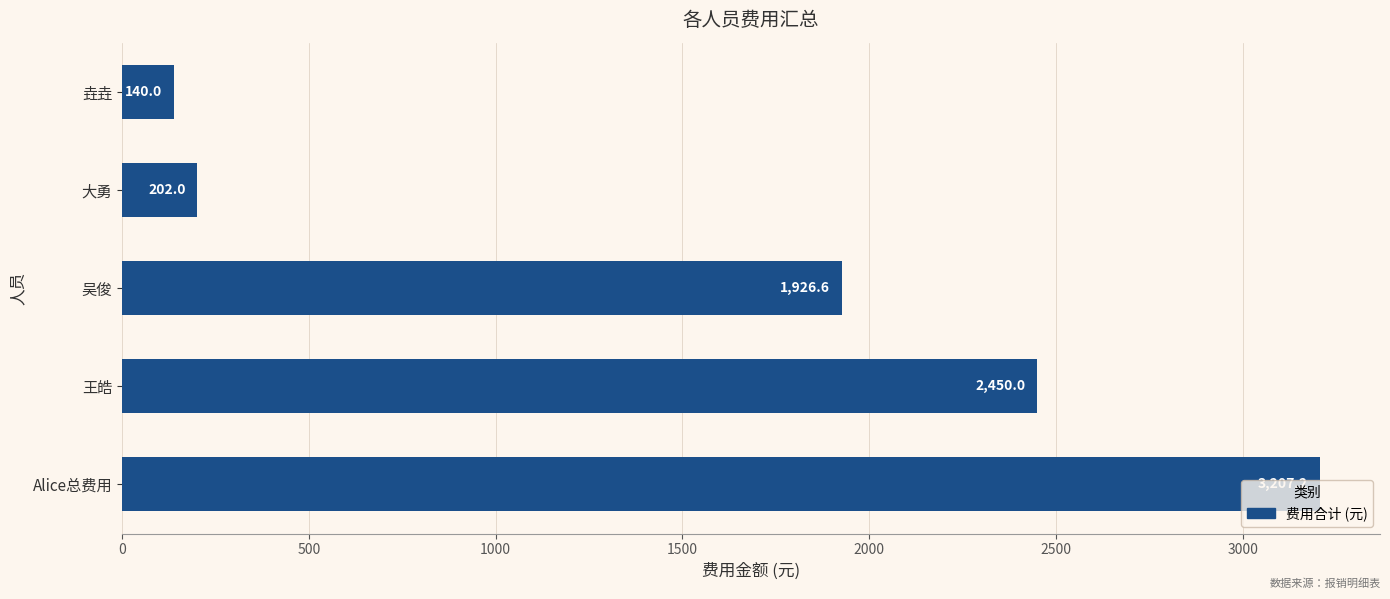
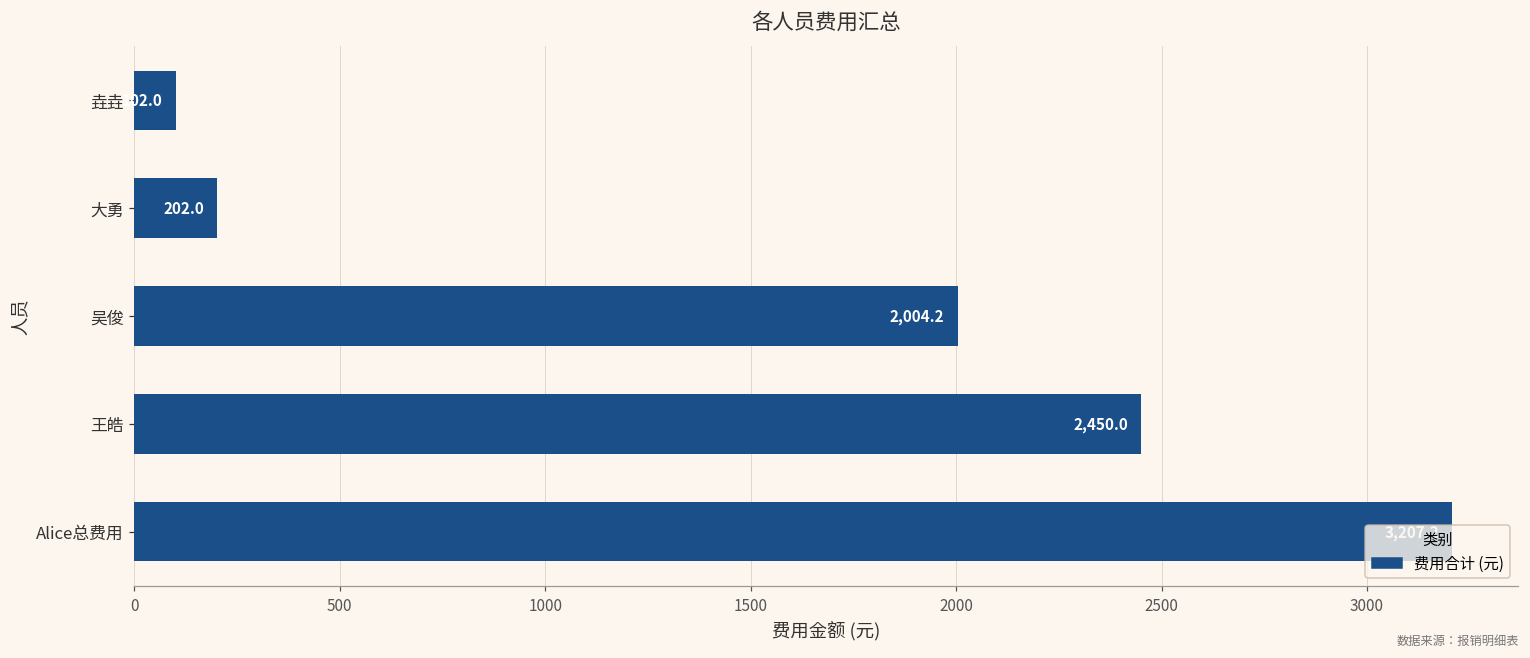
垚垚: 140.0 -> 102.0
吴俊: 1,926.6 -> 2,004.2
